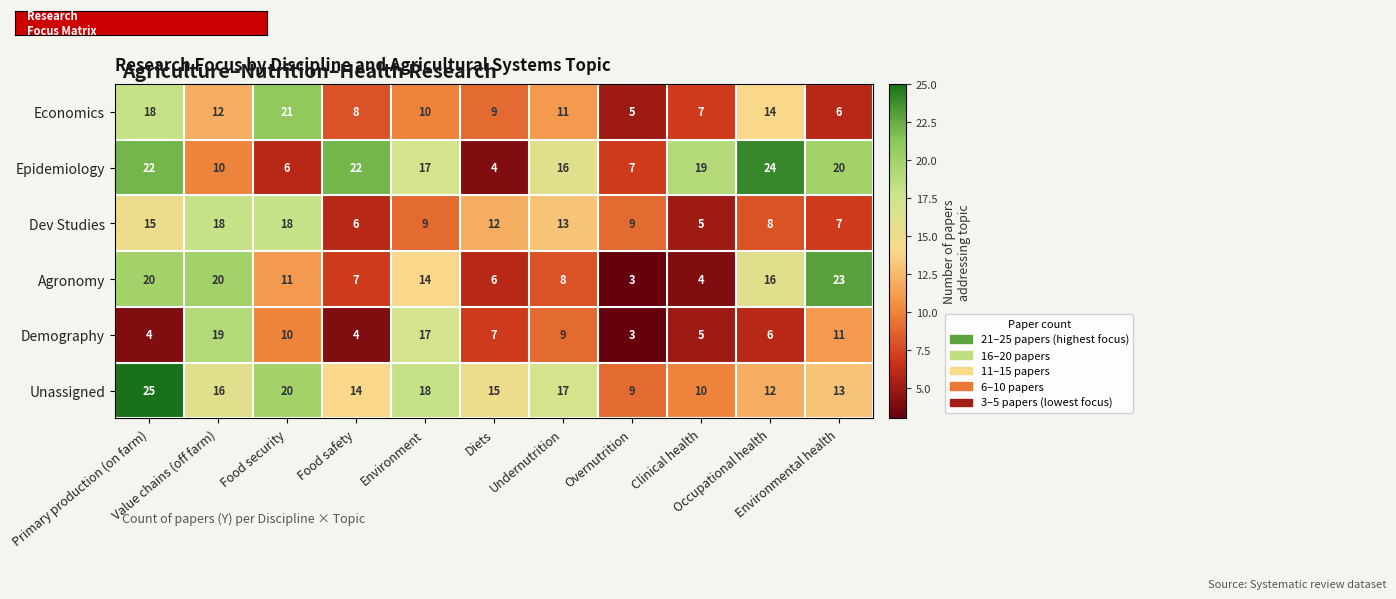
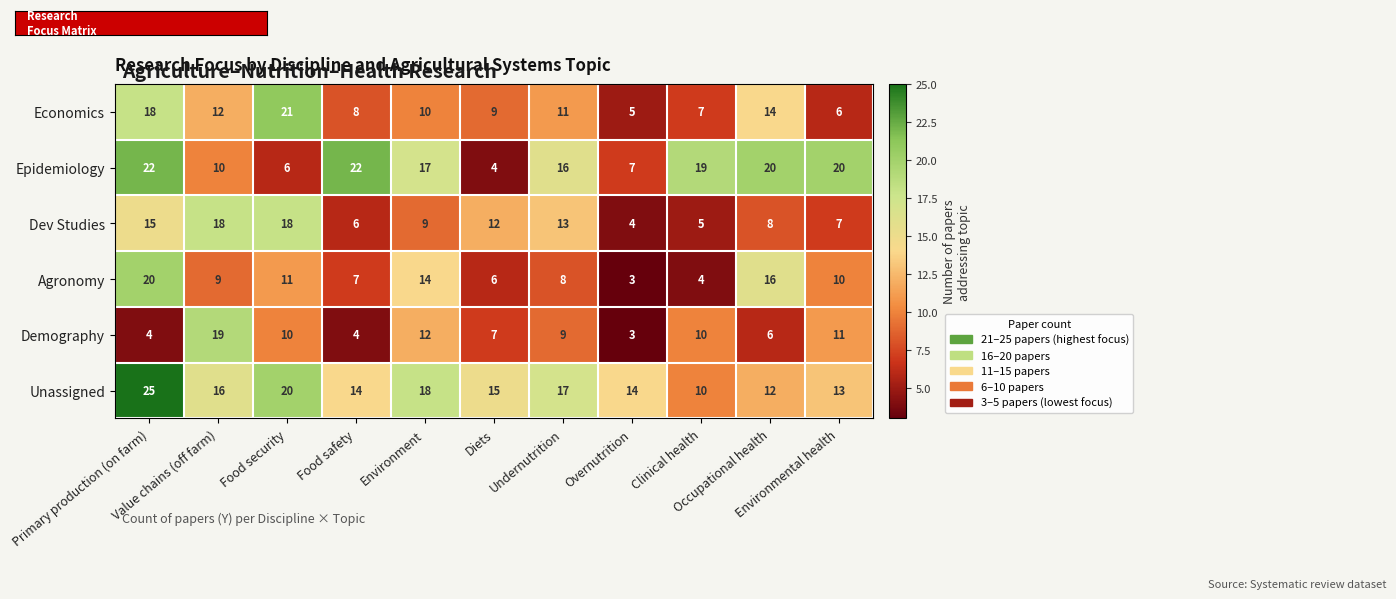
Epidemiology, Occupational health: 24 -> 20
Dev Studies, Overnutrition: 9 -> 4
Agronomy, Value chains (off farm): 20 -> 9
Agronomy, Environmental health: 23 -> 10
Demography, Environment: 17 -> 12
Demography, Clinical health: 5 -> 10
Unassigned, Overnutrition: 9 -> 14
